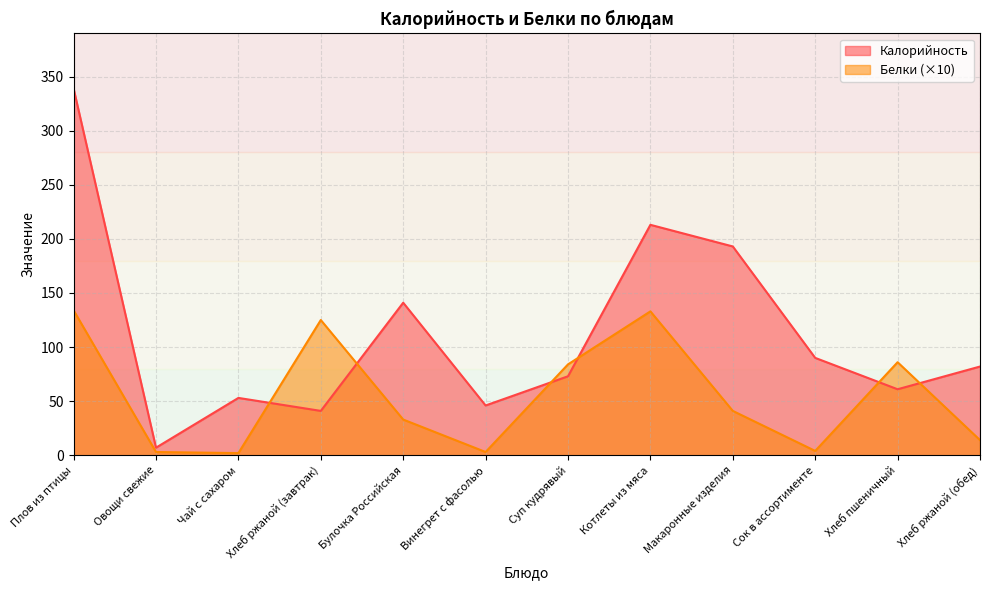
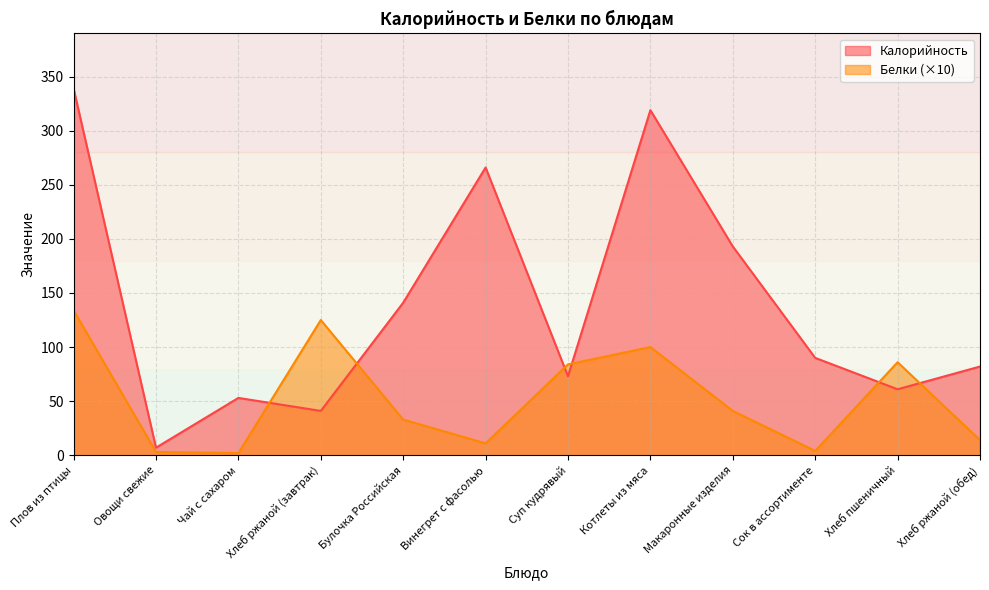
Калорийность, Винегрет с фасолью: 46 -> 266
Белки (×10), Винегрет с фасолью: 3 -> 11
Калорийность, Котлеты из мяса: 213 -> 319
Белки (×10), Котлеты из мяса: 133 -> 100
